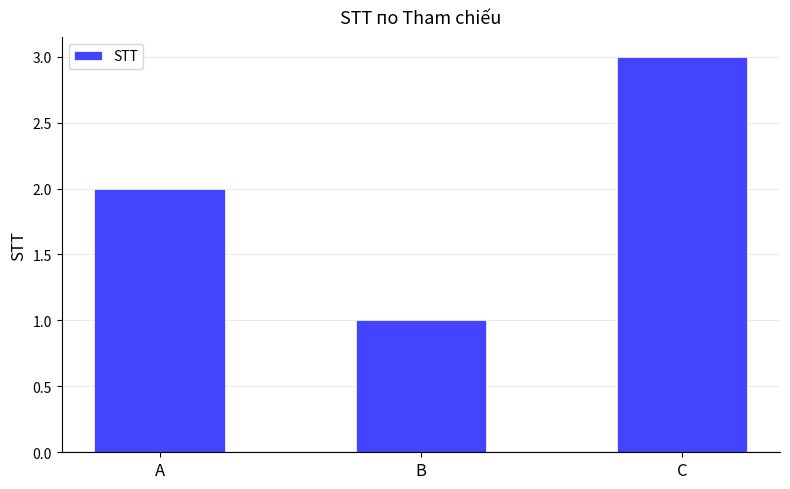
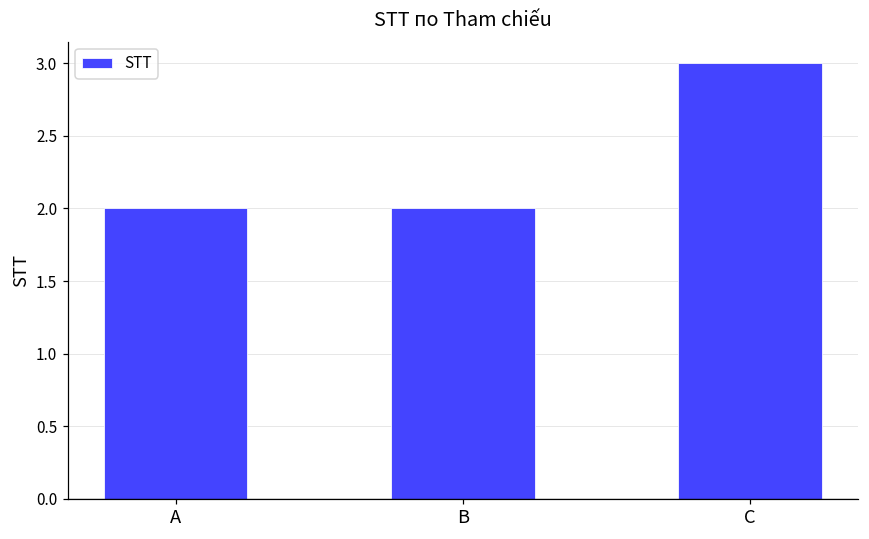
B: 1 -> 2
